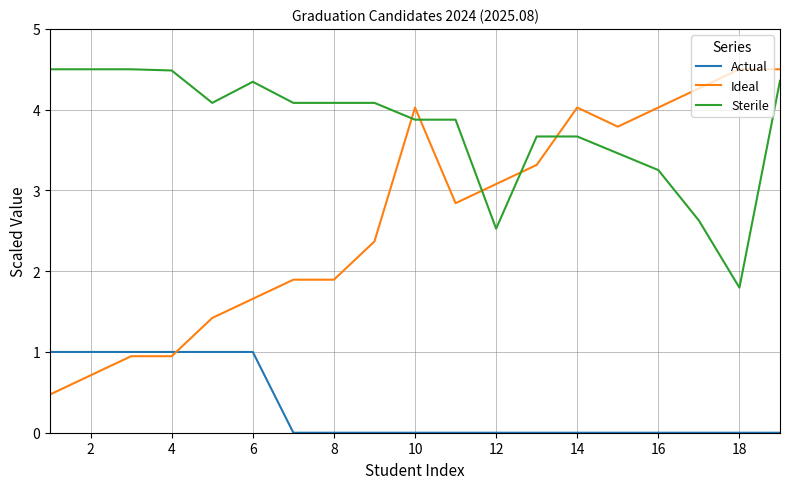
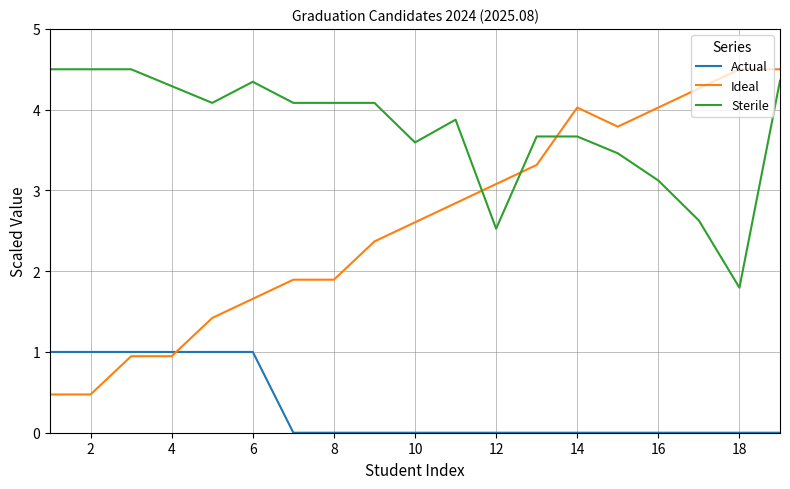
Ideal, 2: 0.7 -> 0.5
Sterile, 4: 4.5 -> 4.3
Ideal, 10: 4.0 -> 2.6
Sterile, 10: 3.9 -> 3.6
Sterile, 16: 3.3 -> 3.1
